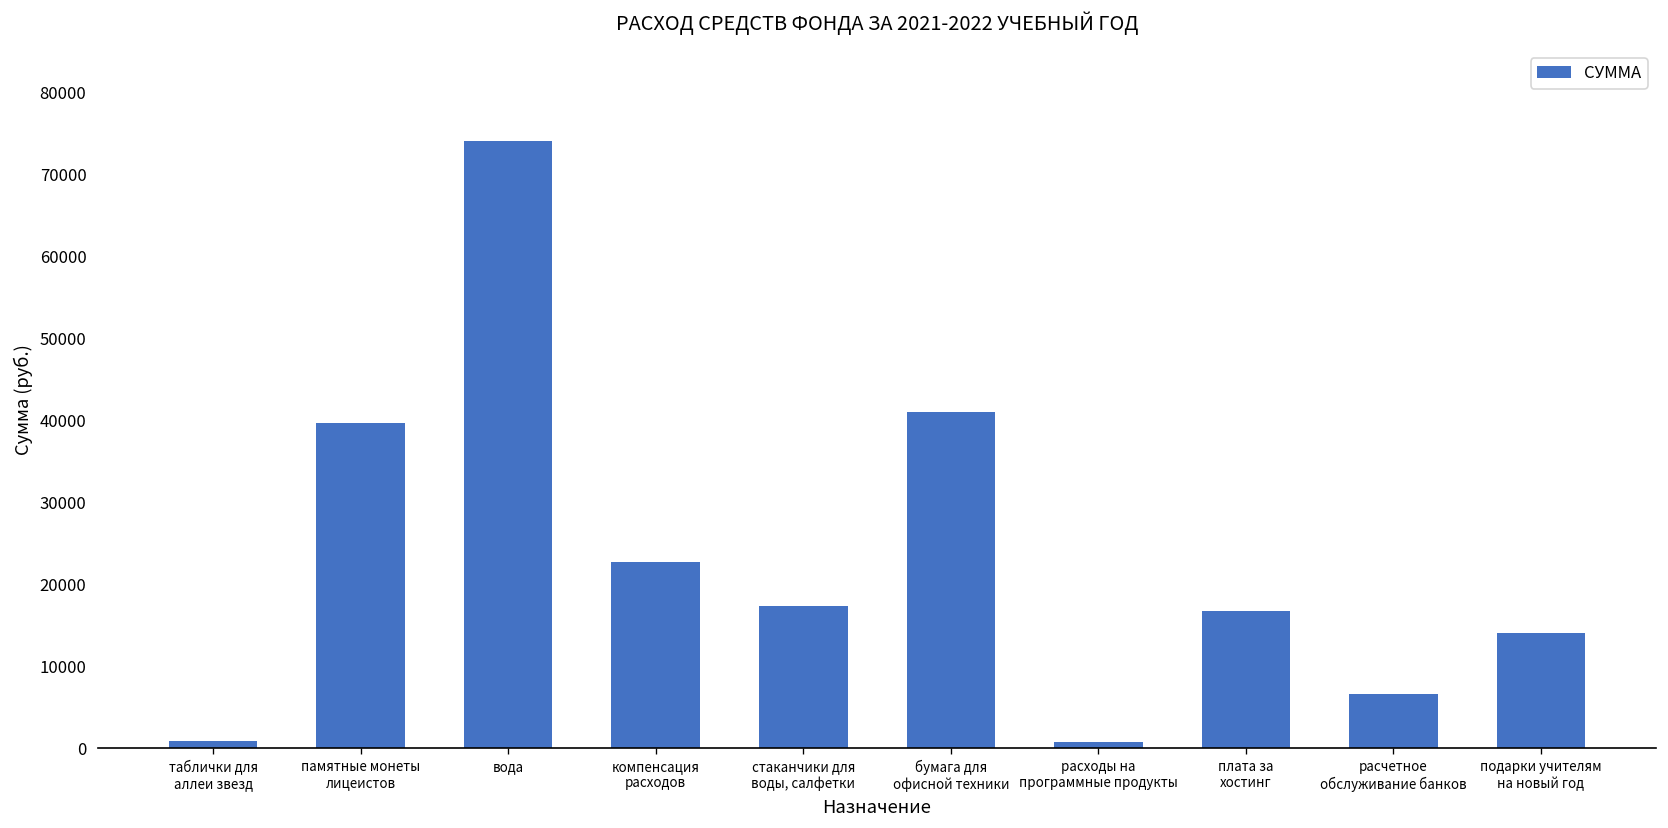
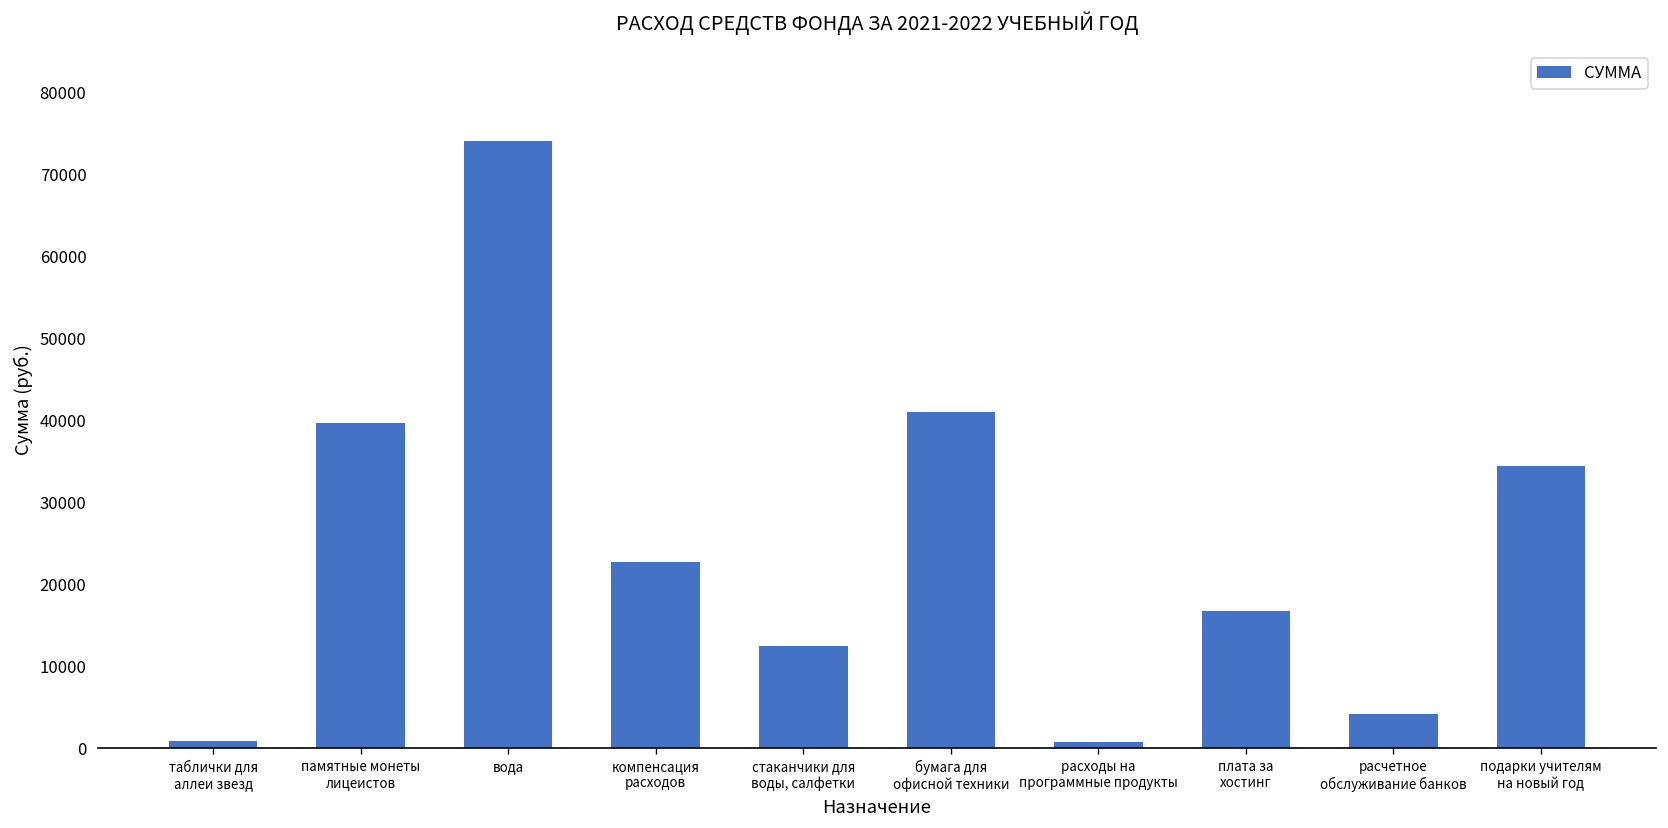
стаканчики для воды, салфетки: 17000 -> 12000
расчетное обслуживание банков: 7000 -> 4000
подарки учителям на новый год: 14000 -> 34000
